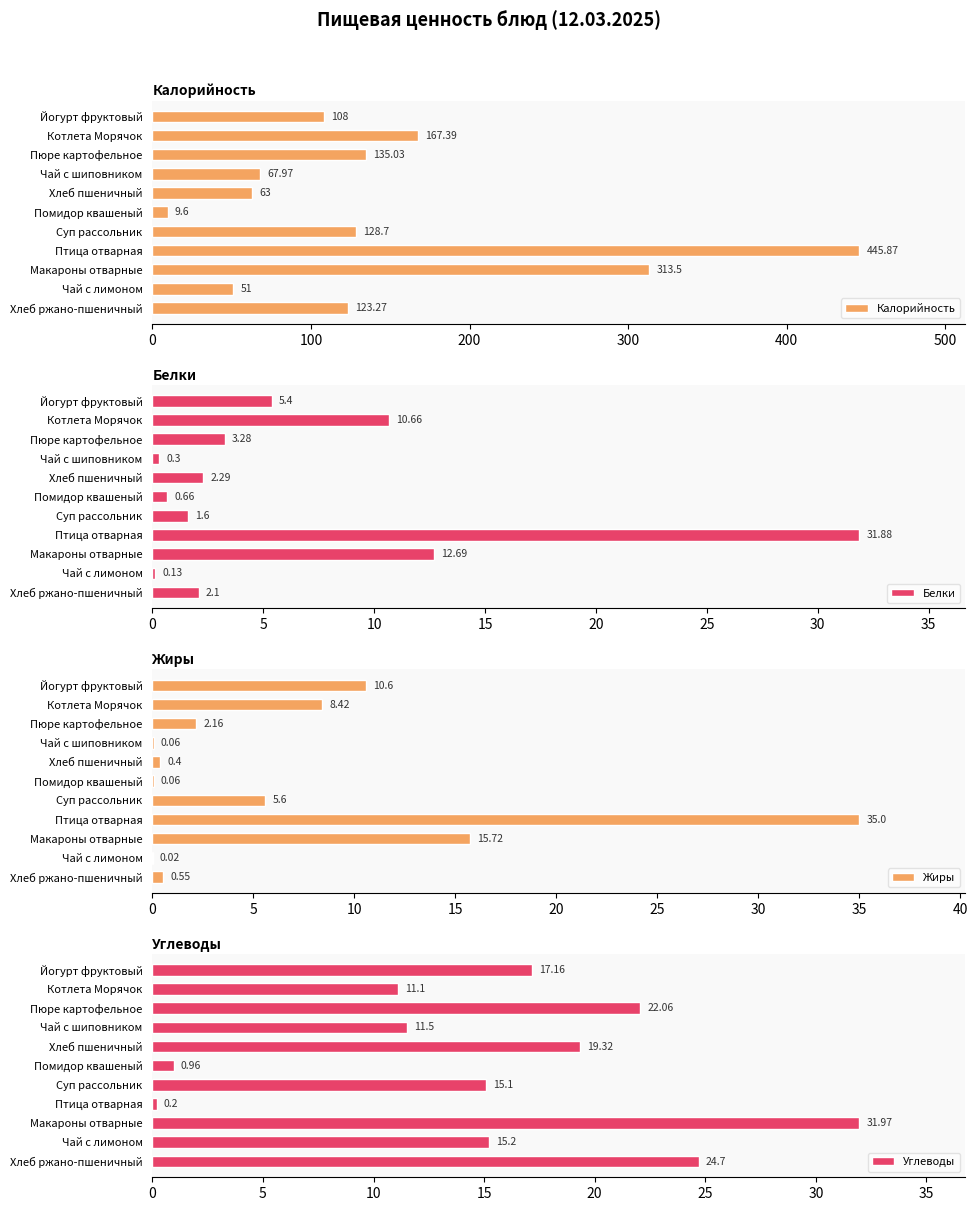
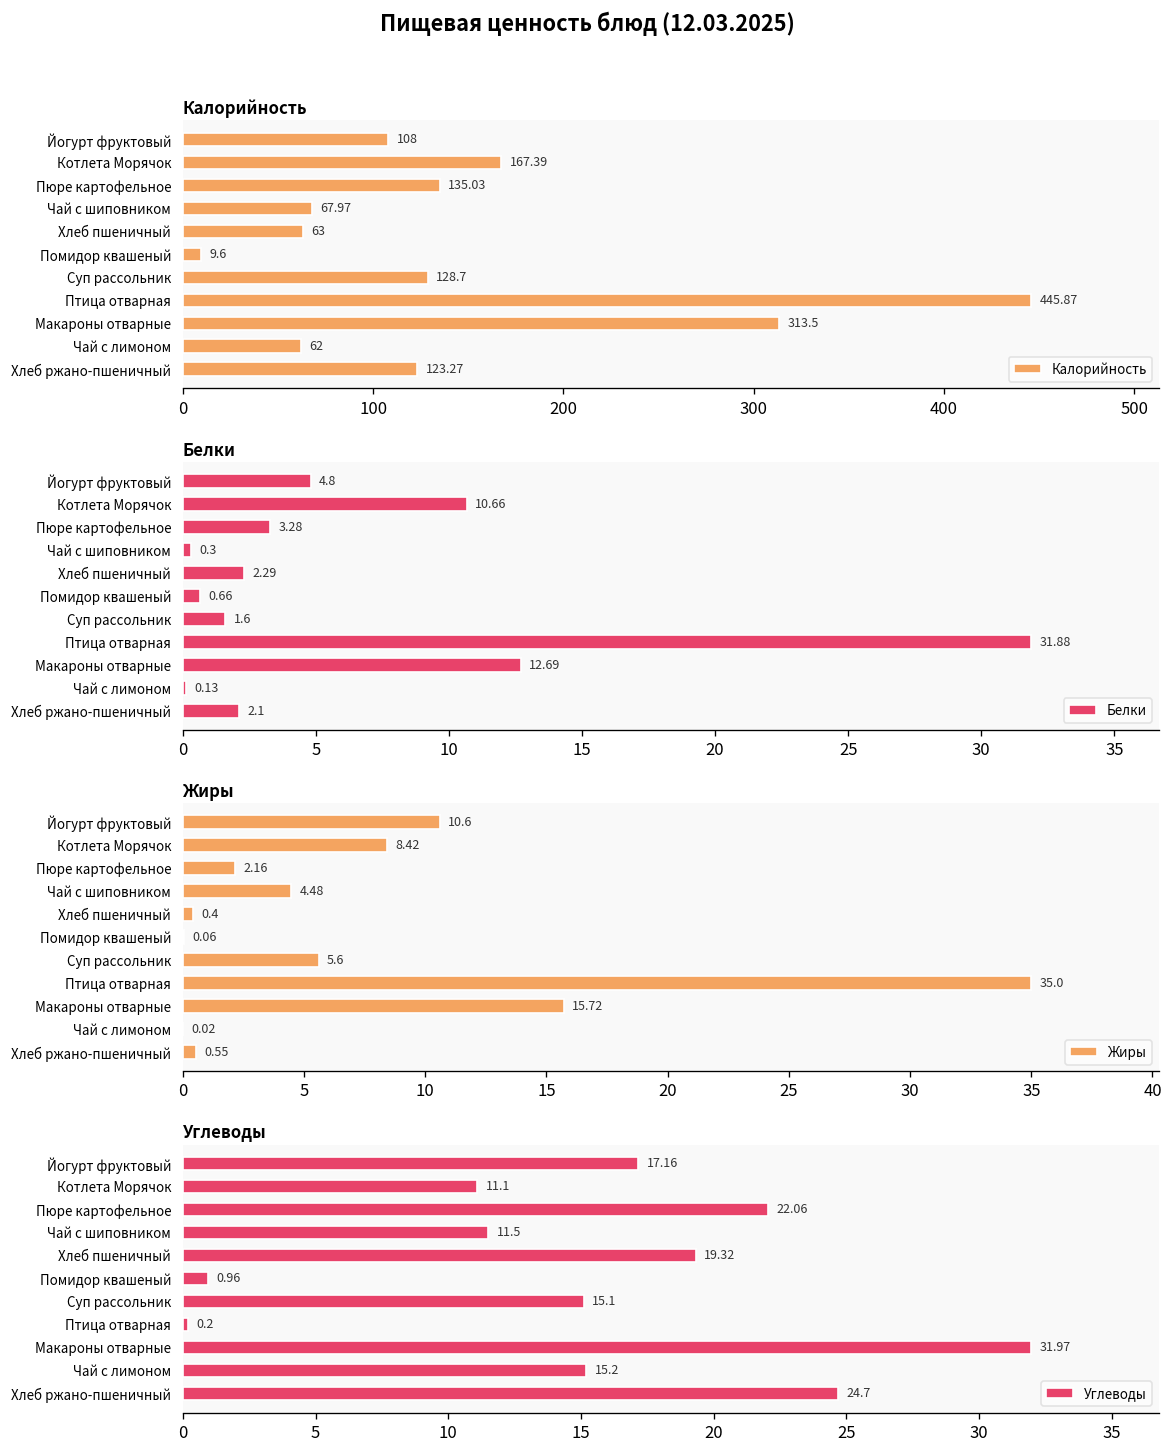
Калорийность, Чай с лимоном: 51 -> 62
Белки, Йогурт фруктовый: 5.4 -> 4.8
Жиры, Чай с шиповником: 0.06 -> 4.48
